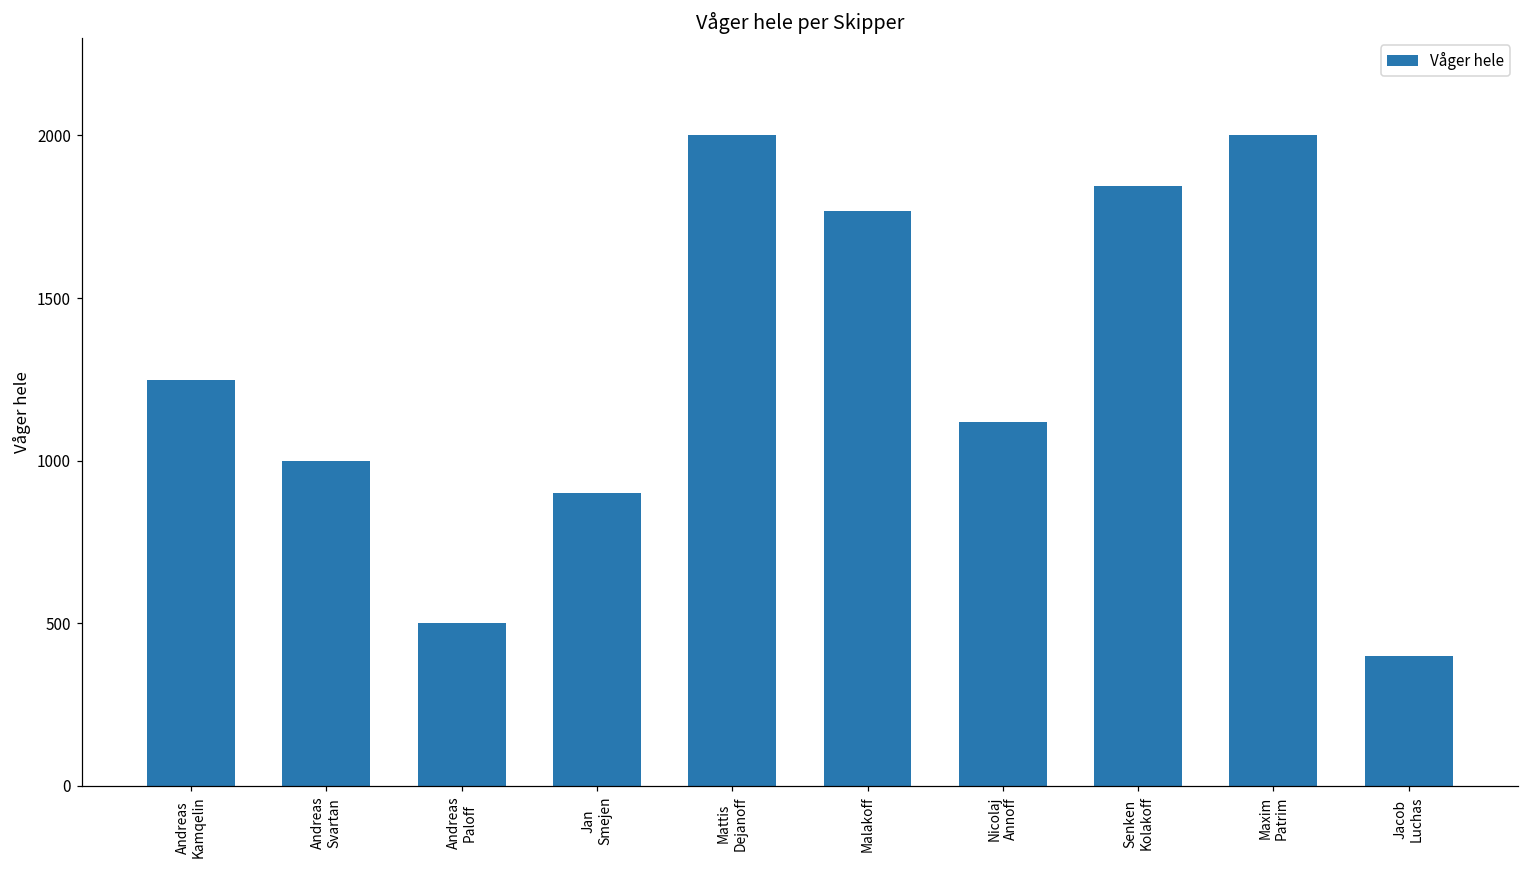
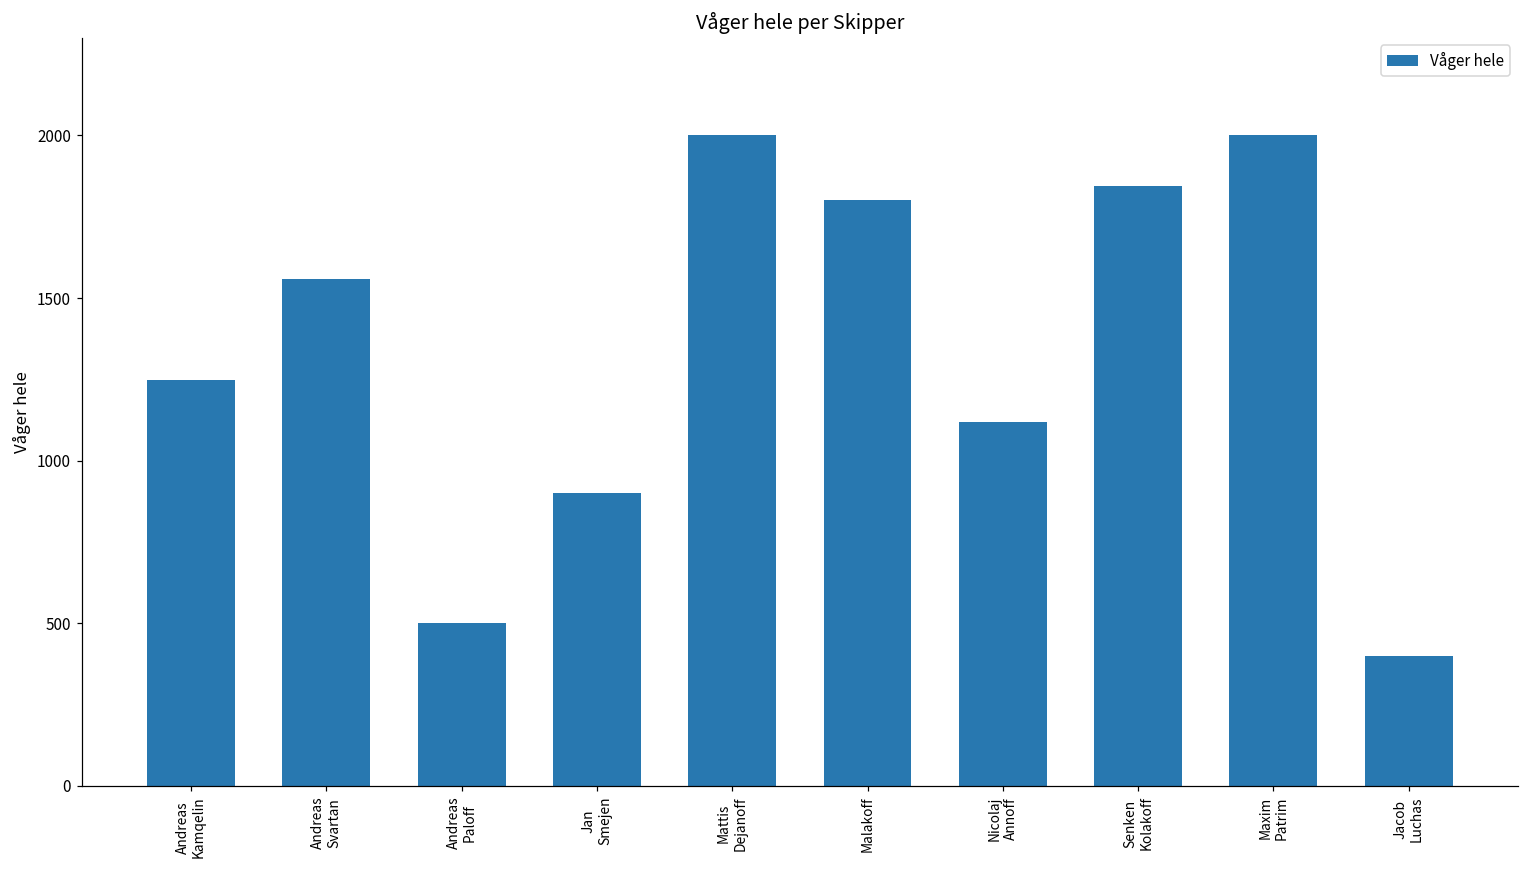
Andreas Svartan: 1000 -> 1560
Malakoff: 1770 -> 1800
